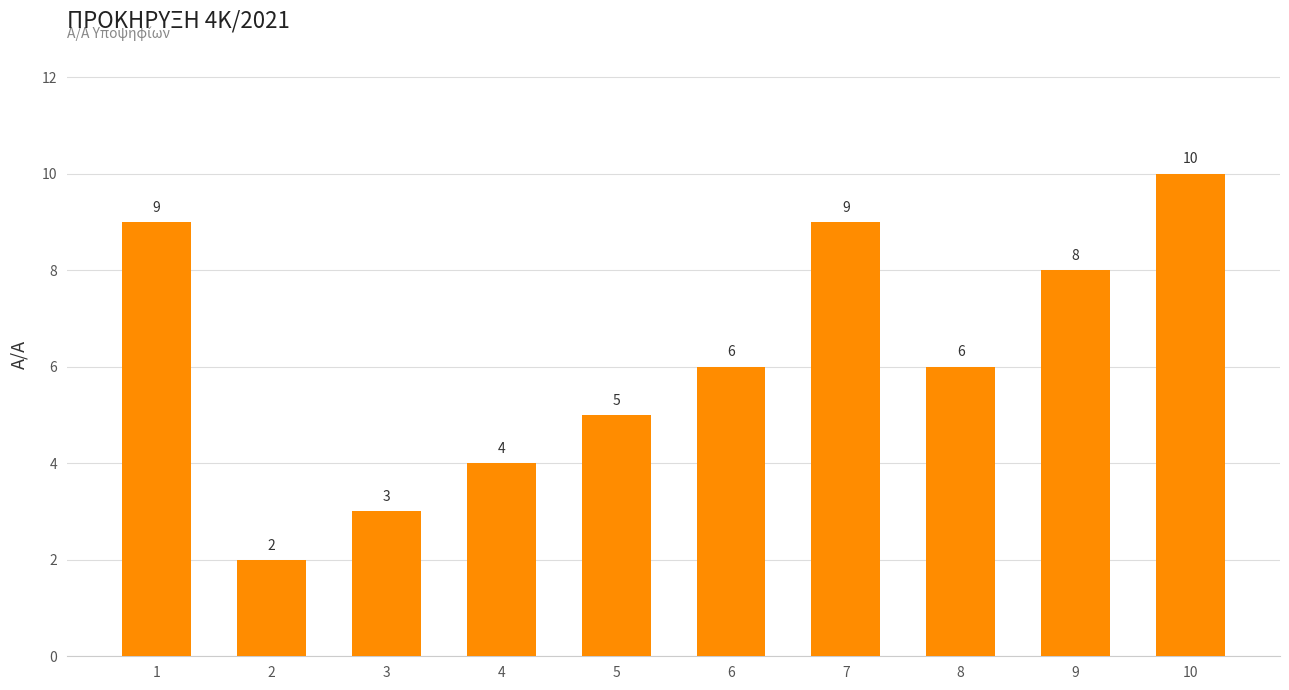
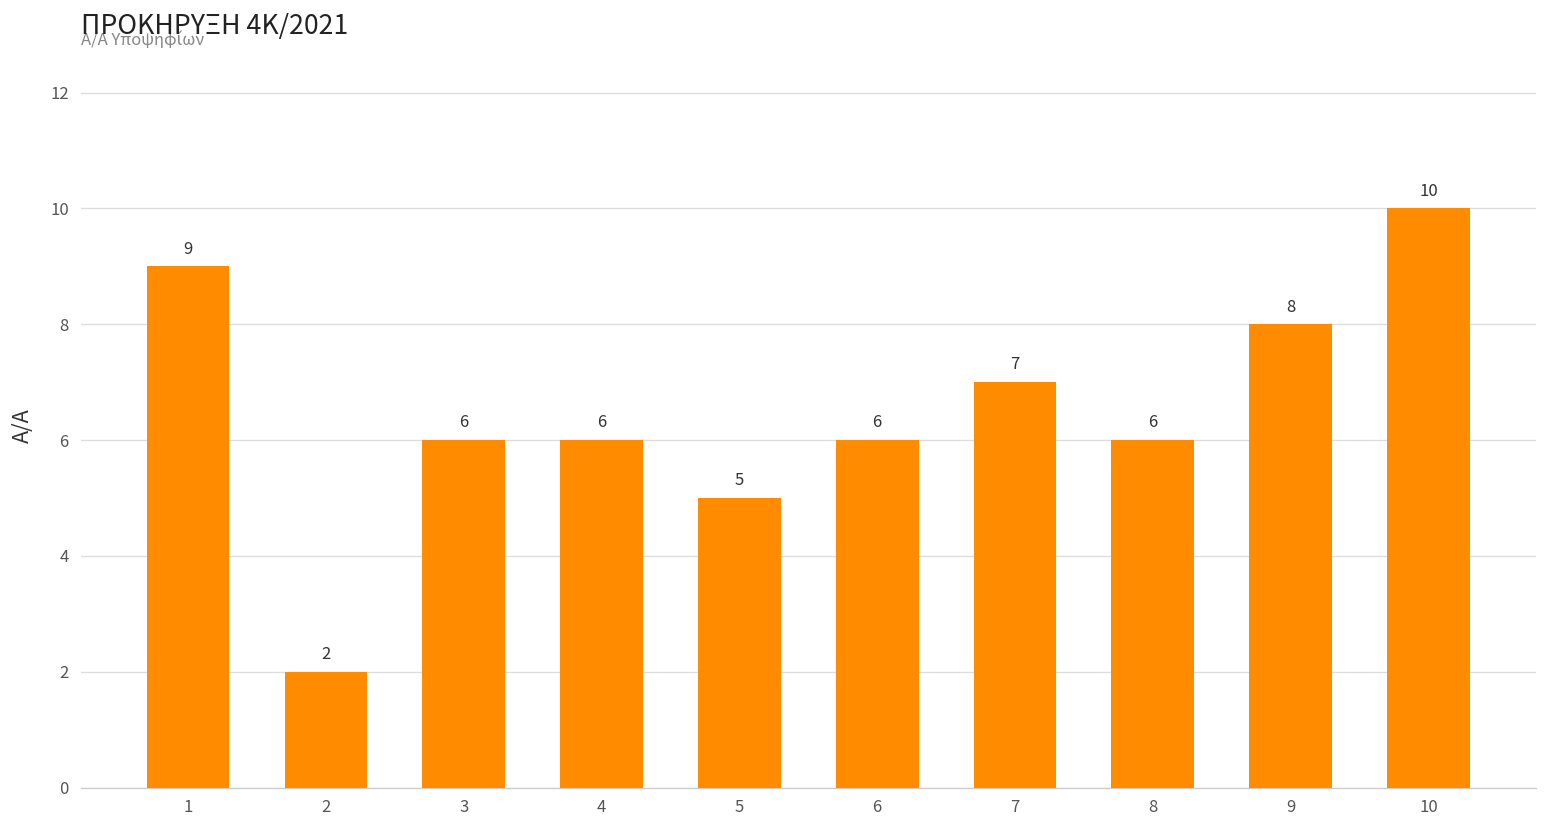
3: 3 -> 6
4: 4 -> 6
7: 9 -> 7
